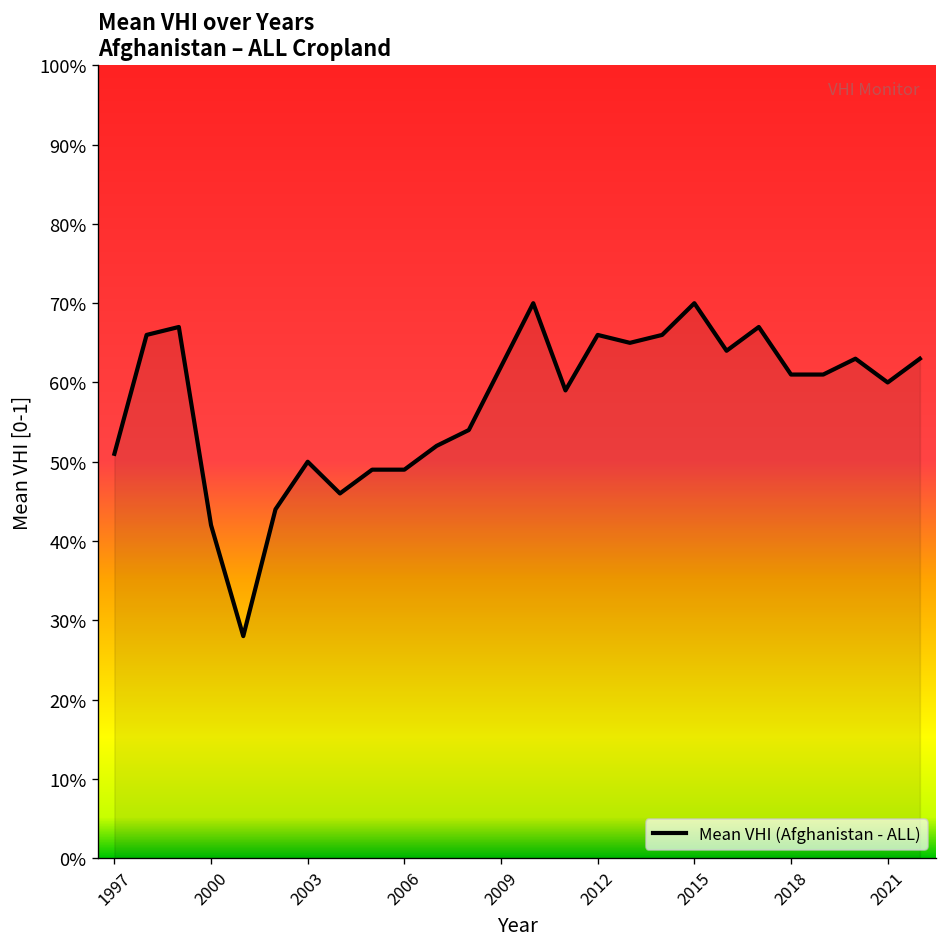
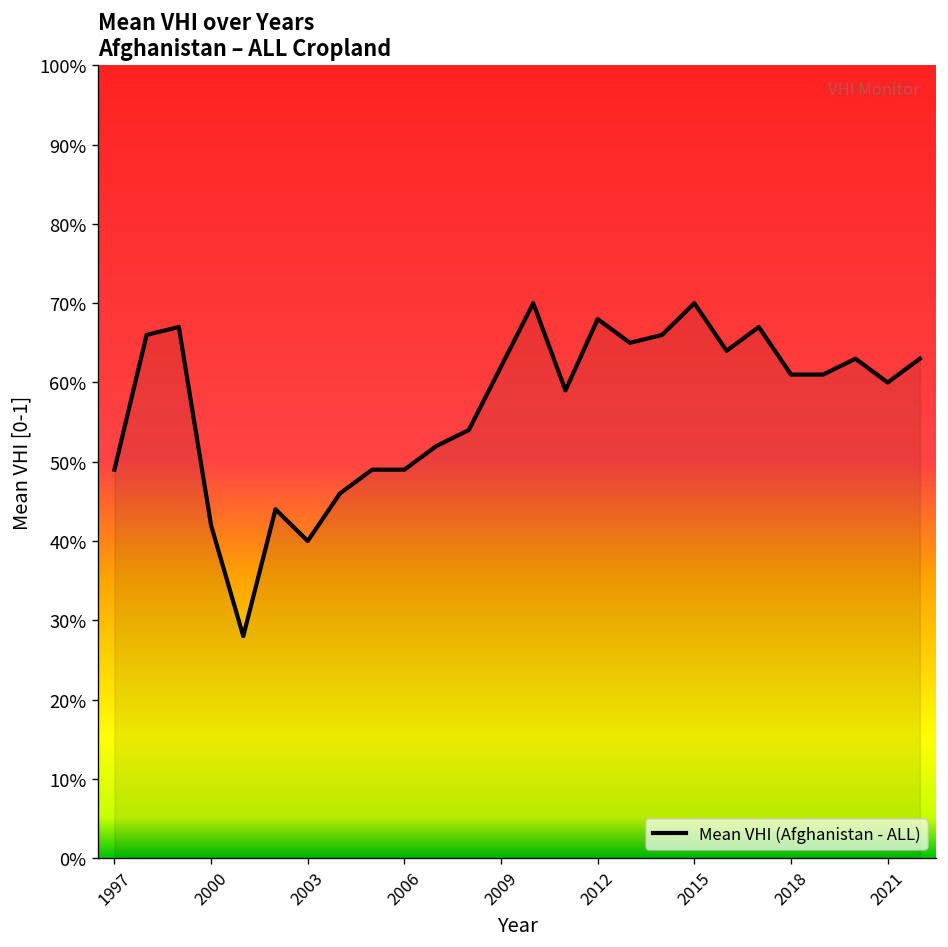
1997: 51% -> 49%
2003: 50% -> 40%
2012: 66% -> 68%
